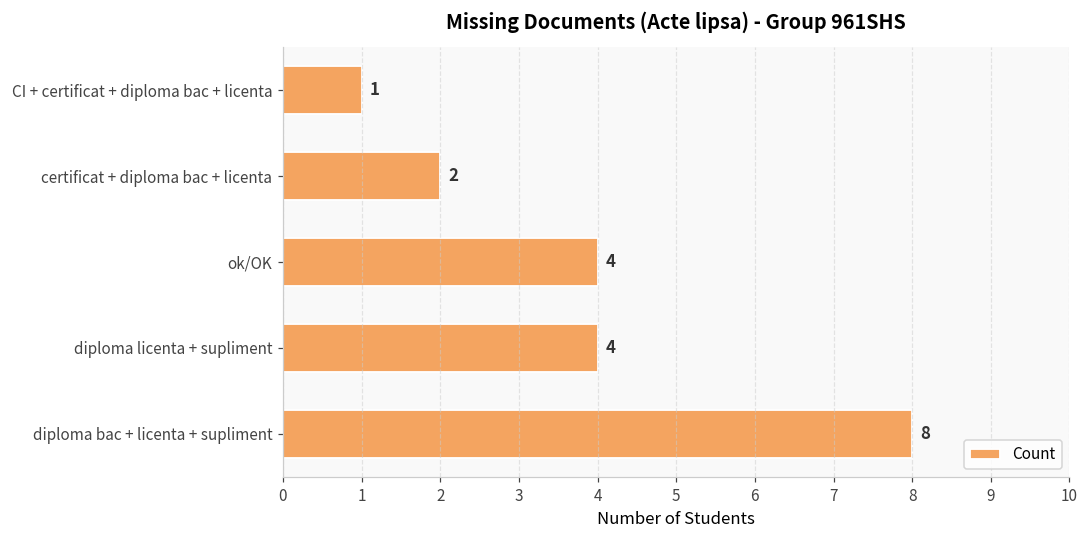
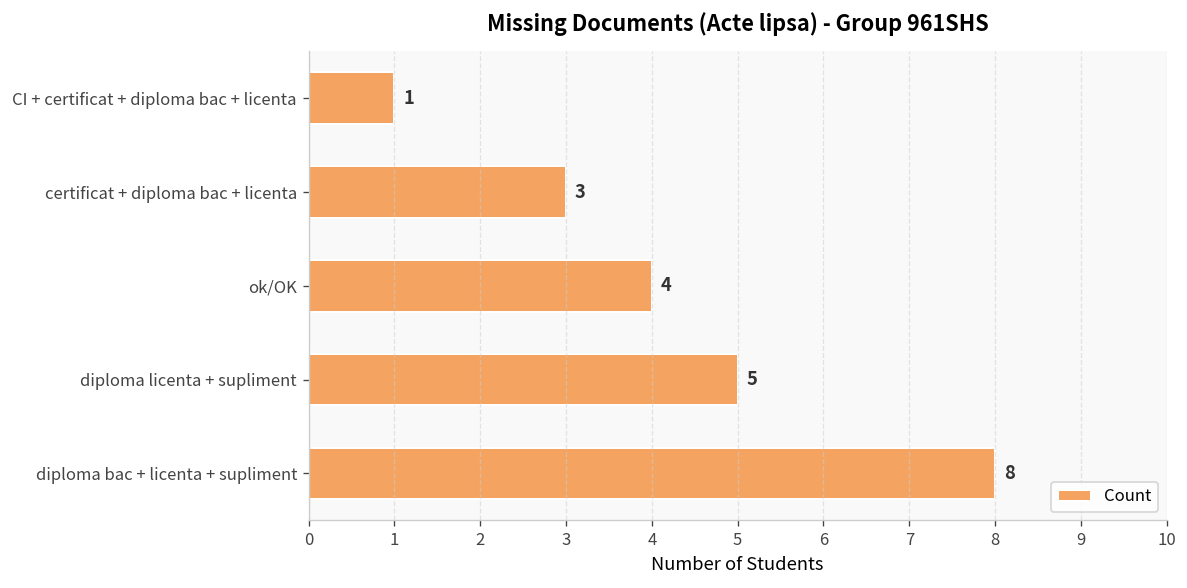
certificat + diploma bac + licenta: 2 -> 3
diploma licenta + supliment: 4 -> 5
